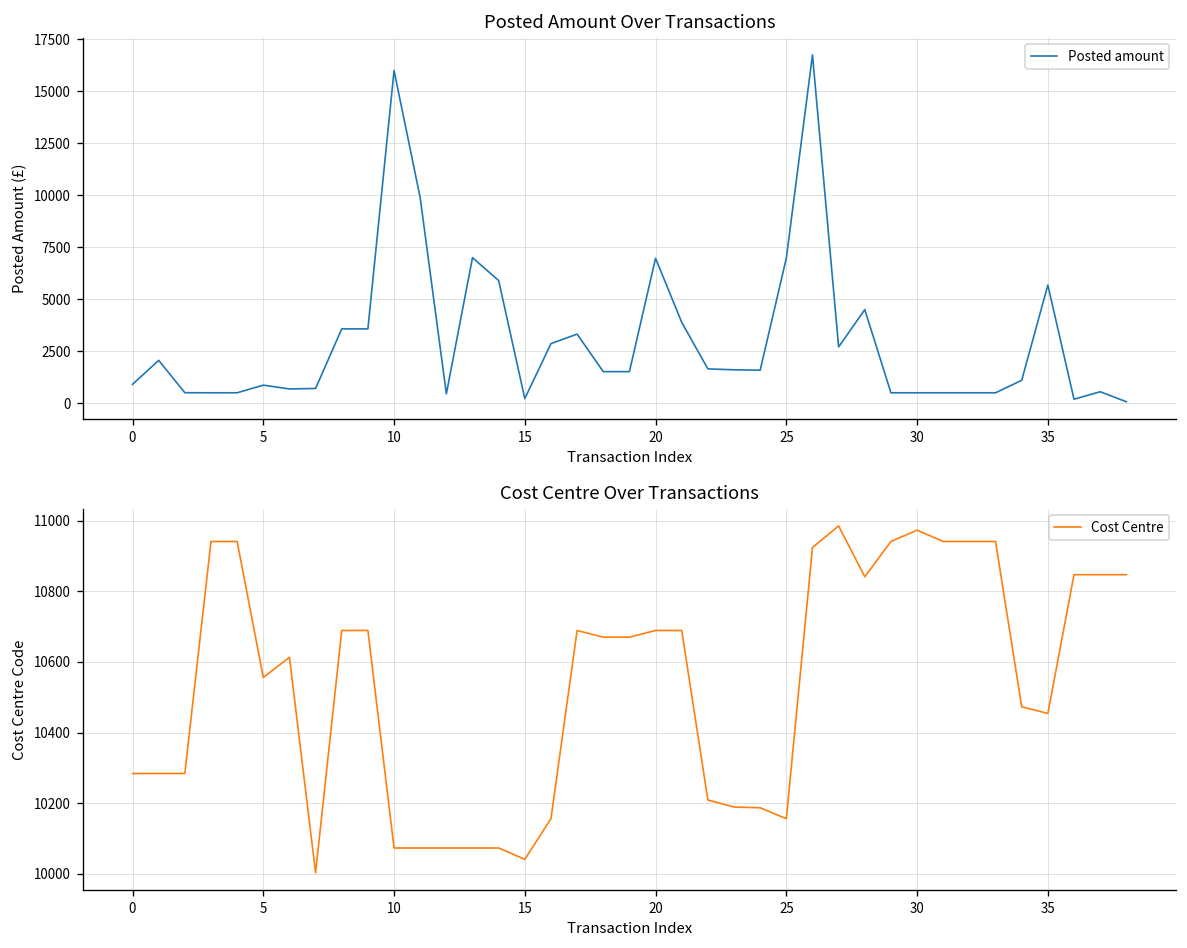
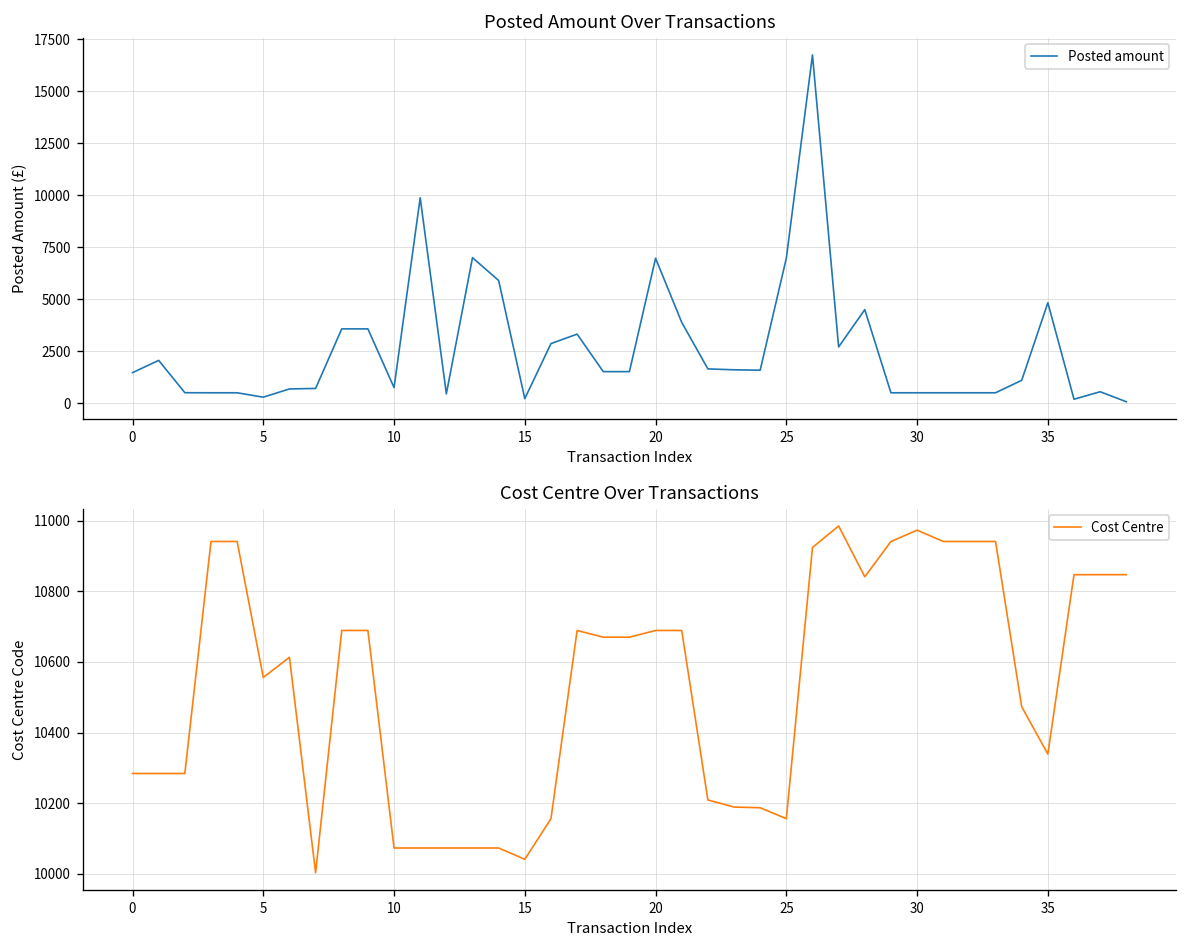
Posted Amount Over Transactions, 0: 900 -> 1500
Posted Amount Over Transactions, 5: 900 -> 300
Posted Amount Over Transactions, 10: 16000 -> 800
Posted Amount Over Transactions, 35: 5700 -> 4800
Cost Centre Over Transactions, 35: 10450 -> 10340
